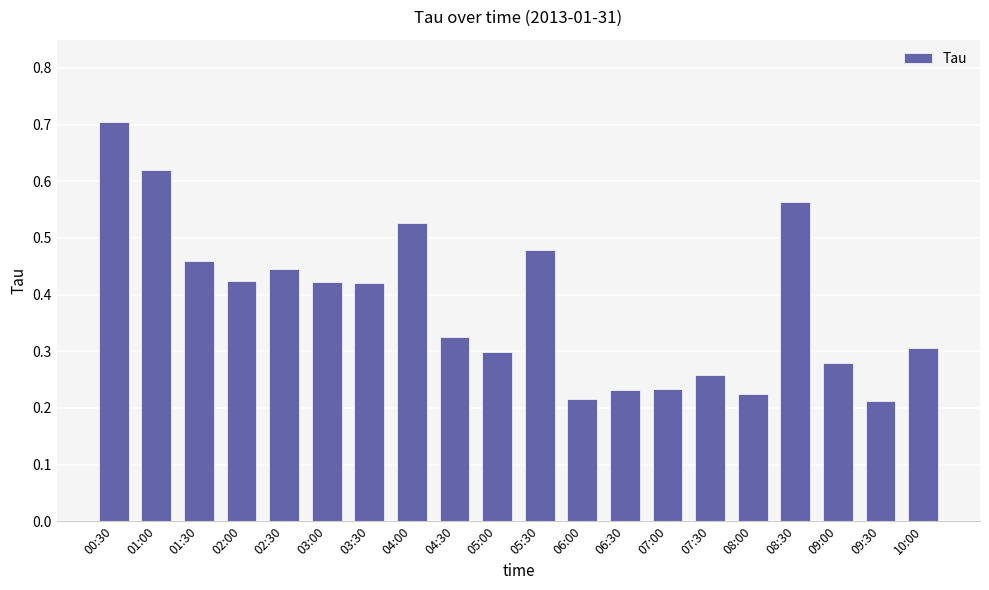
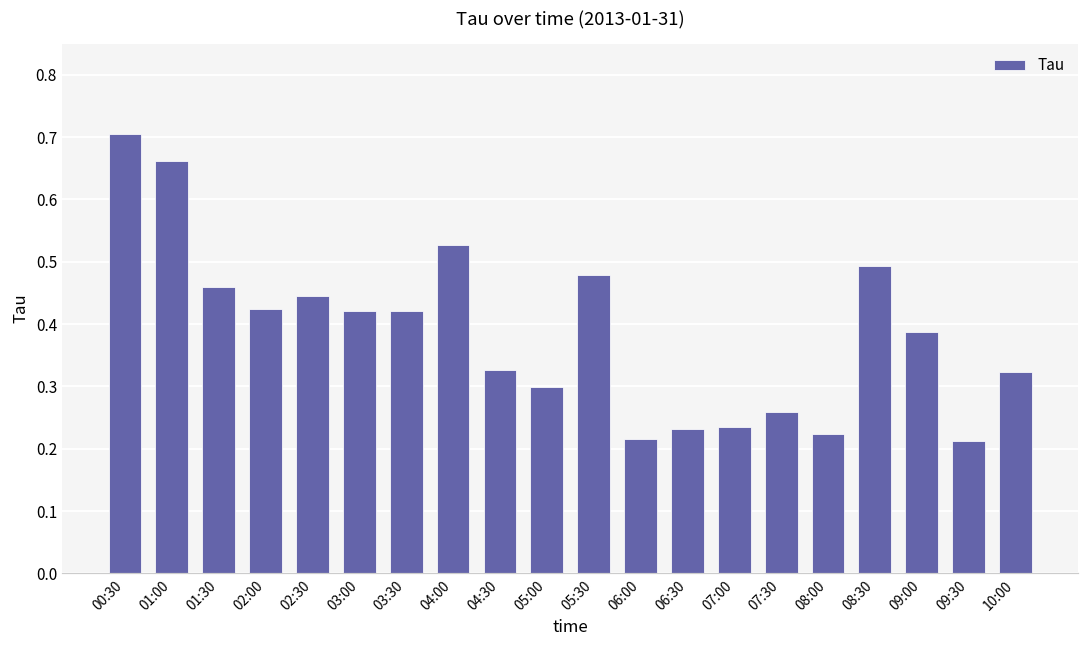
01:00: 0.62 -> 0.66
08:30: 0.56 -> 0.49
09:00: 0.28 -> 0.39
10:00: 0.31 -> 0.32
